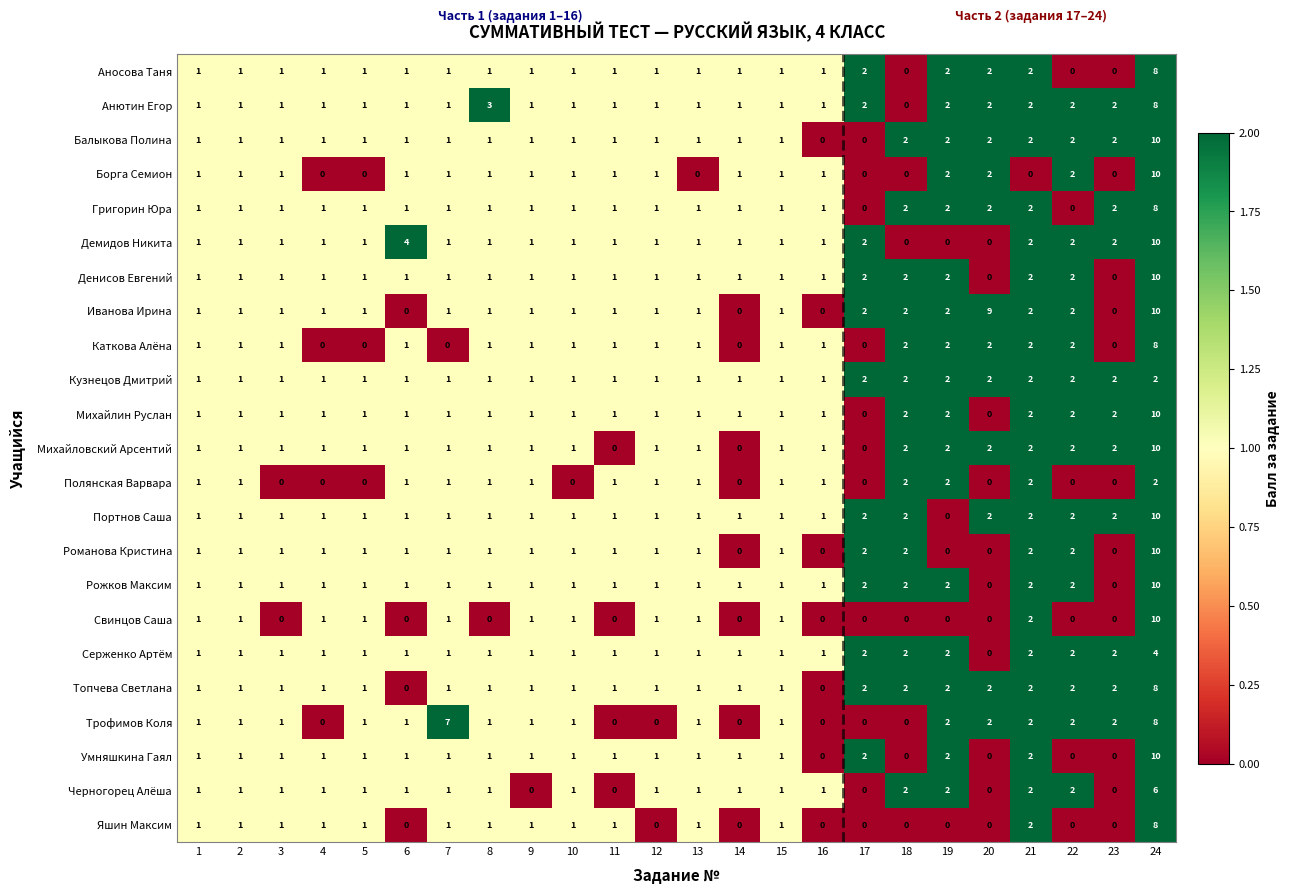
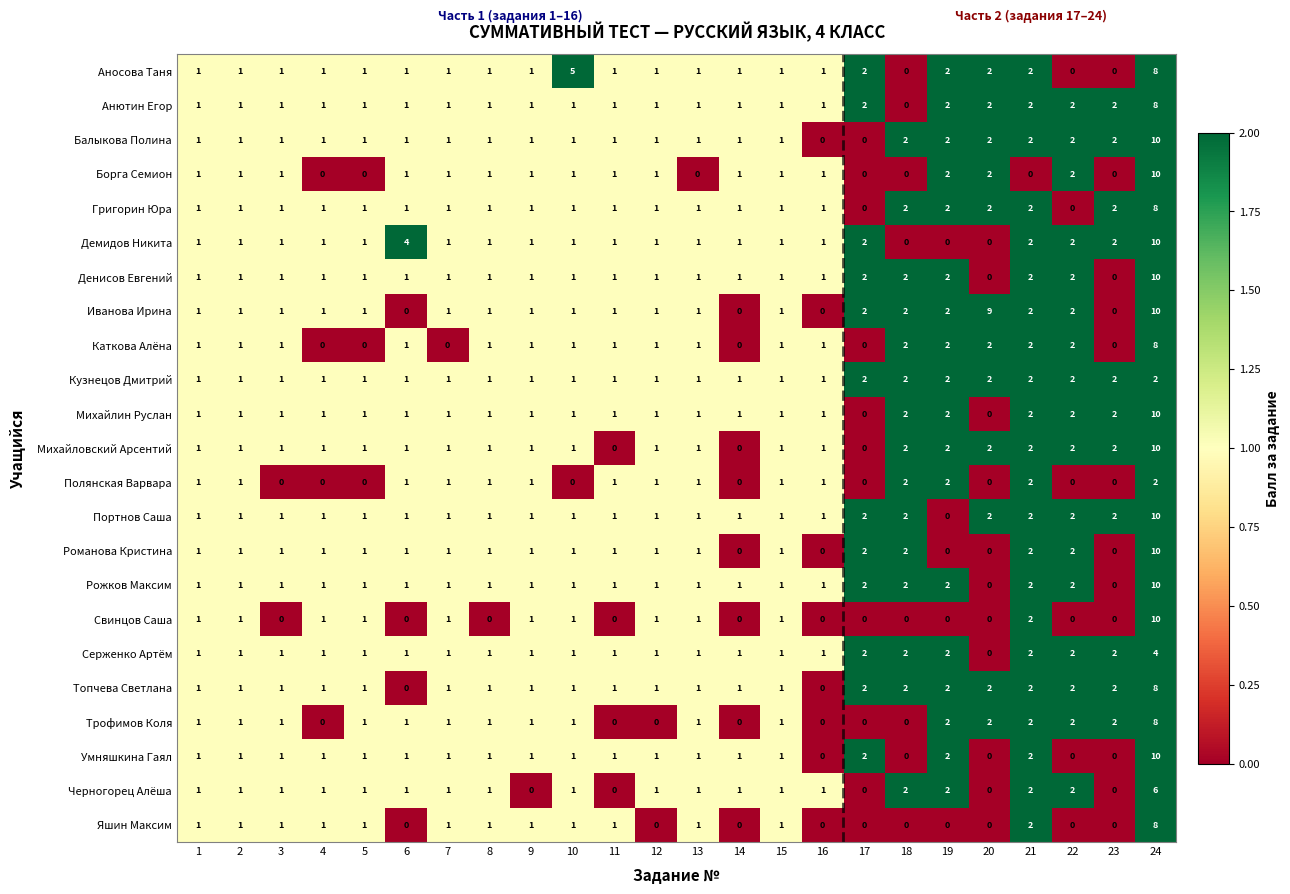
Аносова Таня, 10: 1 -> 5
Анютин Егор, 8: 3 -> 1
Трофимов Коля, 7: 7 -> 1
